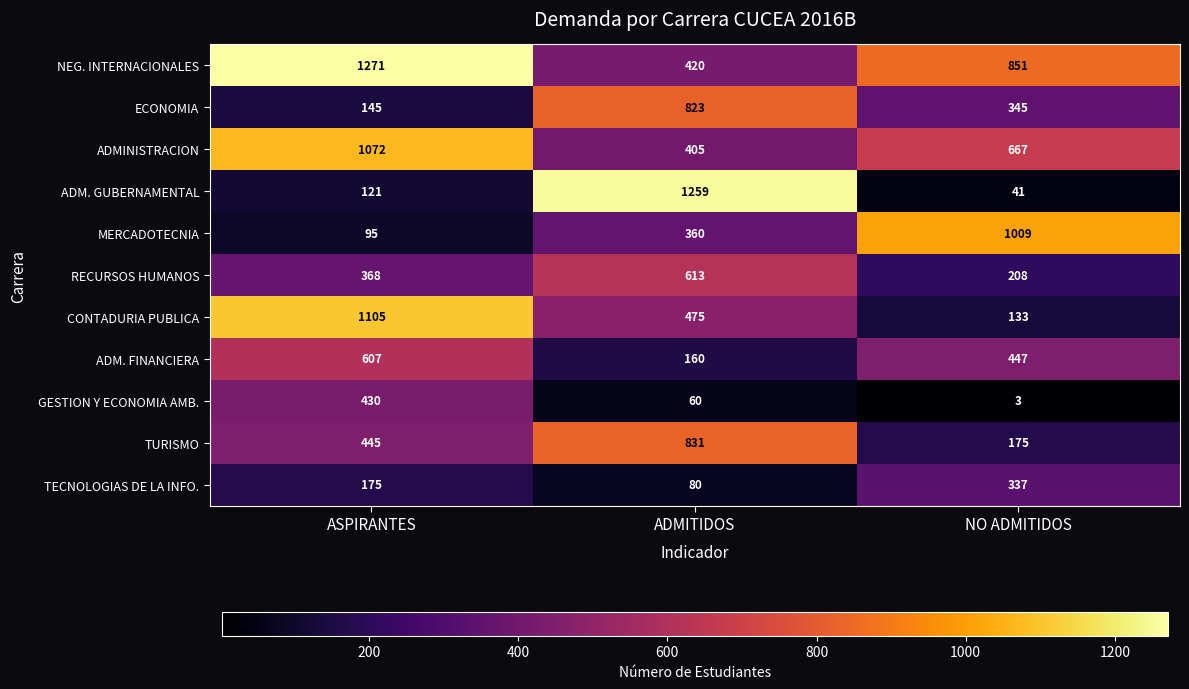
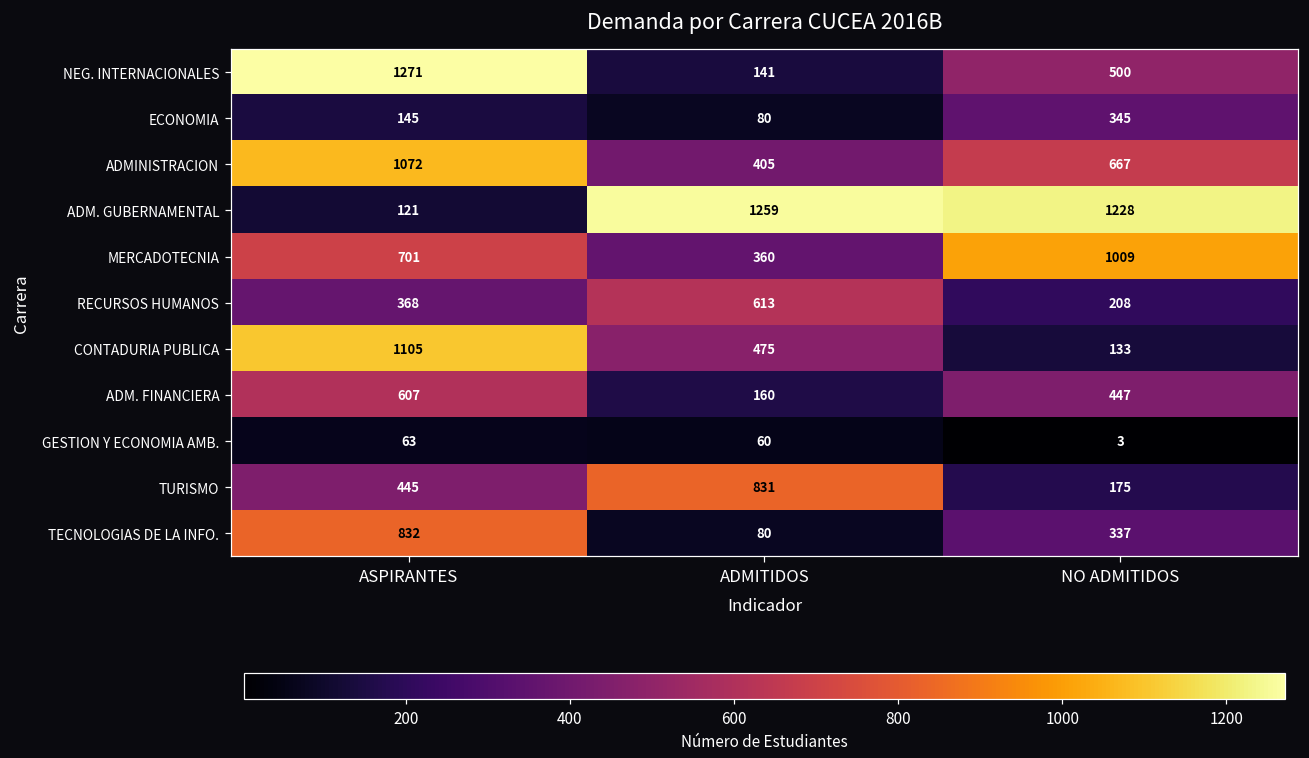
NEG. INTERNACIONALES, ADMITIDOS: 420 -> 141
NEG. INTERNACIONALES, NO ADMITIDOS: 851 -> 500
ECONOMIA, ADMITIDOS: 823 -> 80
ADM. GUBERNAMENTAL, NO ADMITIDOS: 41 -> 1228
MERCADOTECNIA, ASPIRANTES: 95 -> 701
GESTION Y ECONOMIA AMB., ASPIRANTES: 430 -> 63
TECNOLOGIAS DE LA INFO., ASPIRANTES: 175 -> 832
